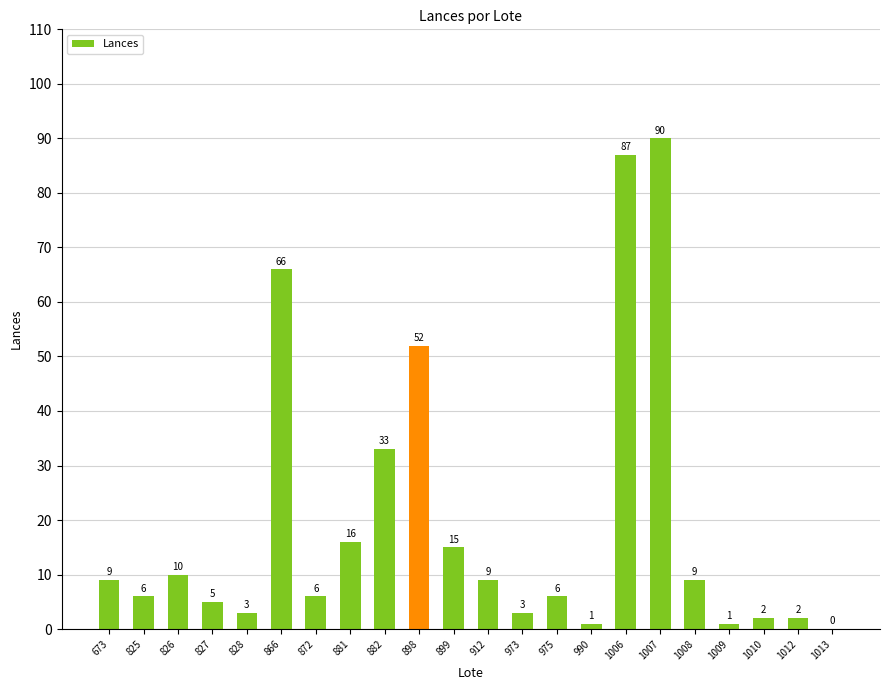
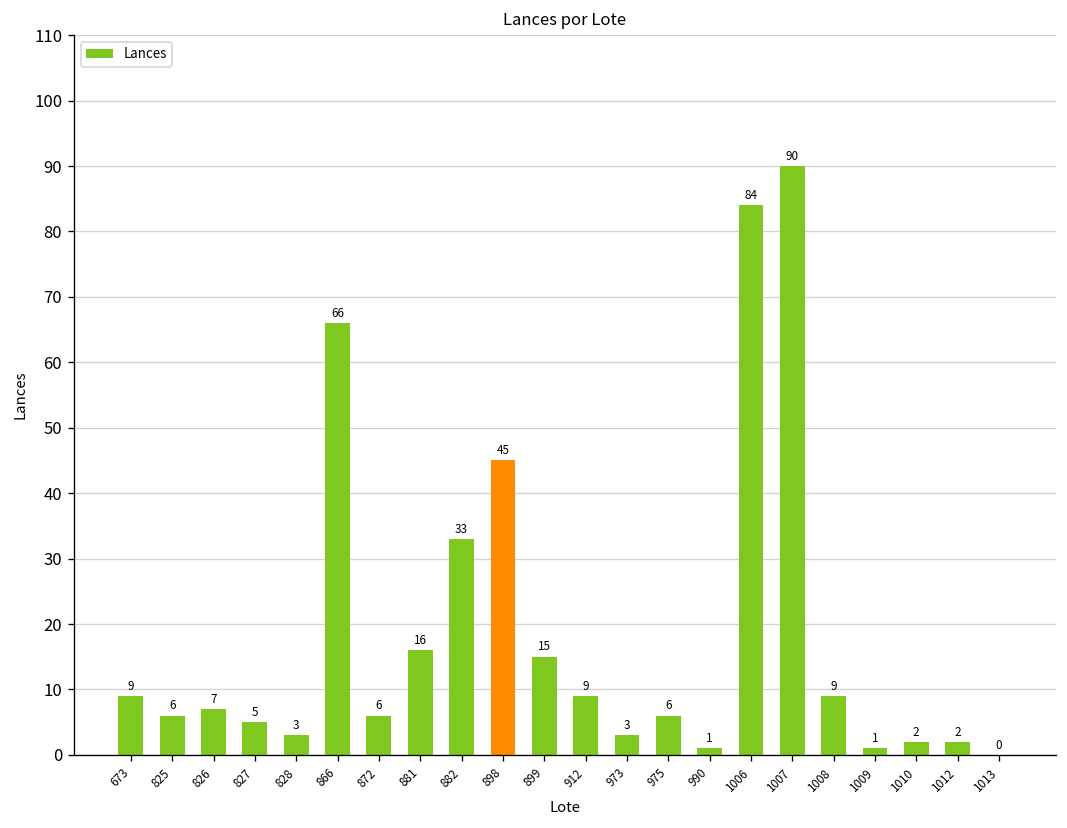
826: 10 -> 7
898: 52 -> 45
1006: 87 -> 84
